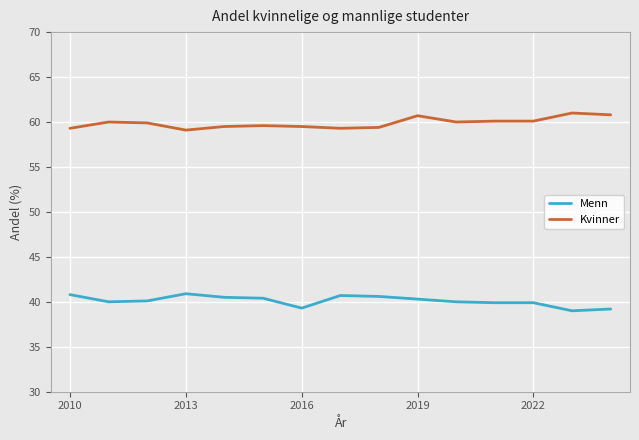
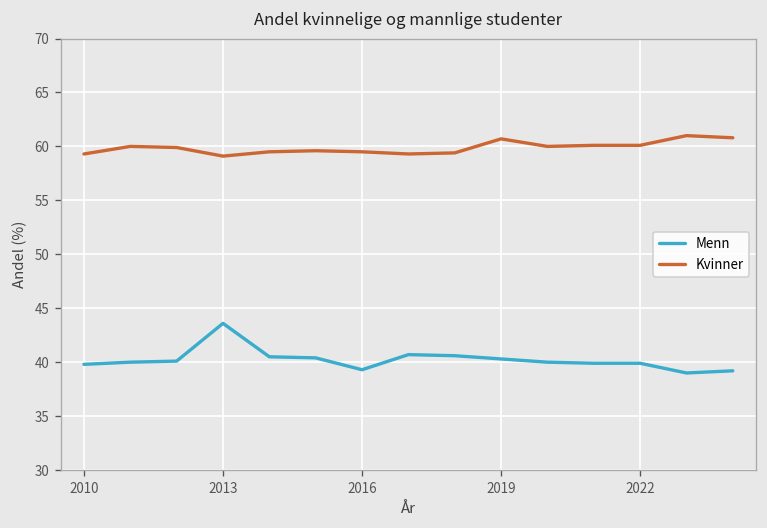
Menn, 2010: 41 -> 40
Menn, 2013: 41 -> 44
